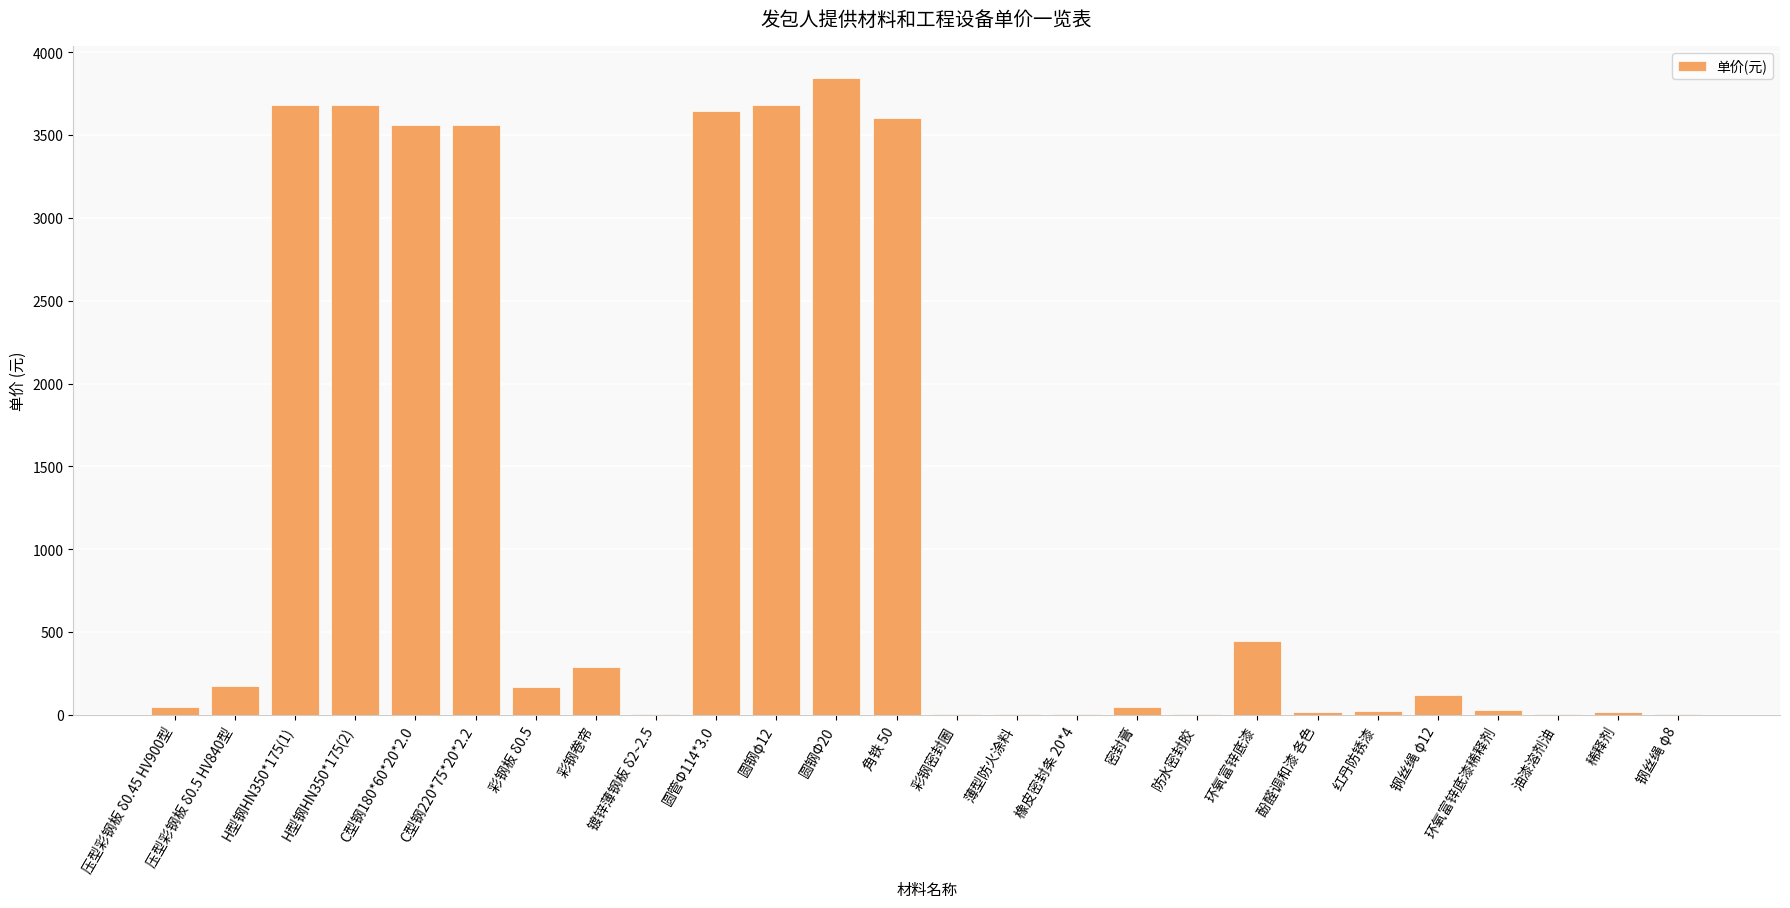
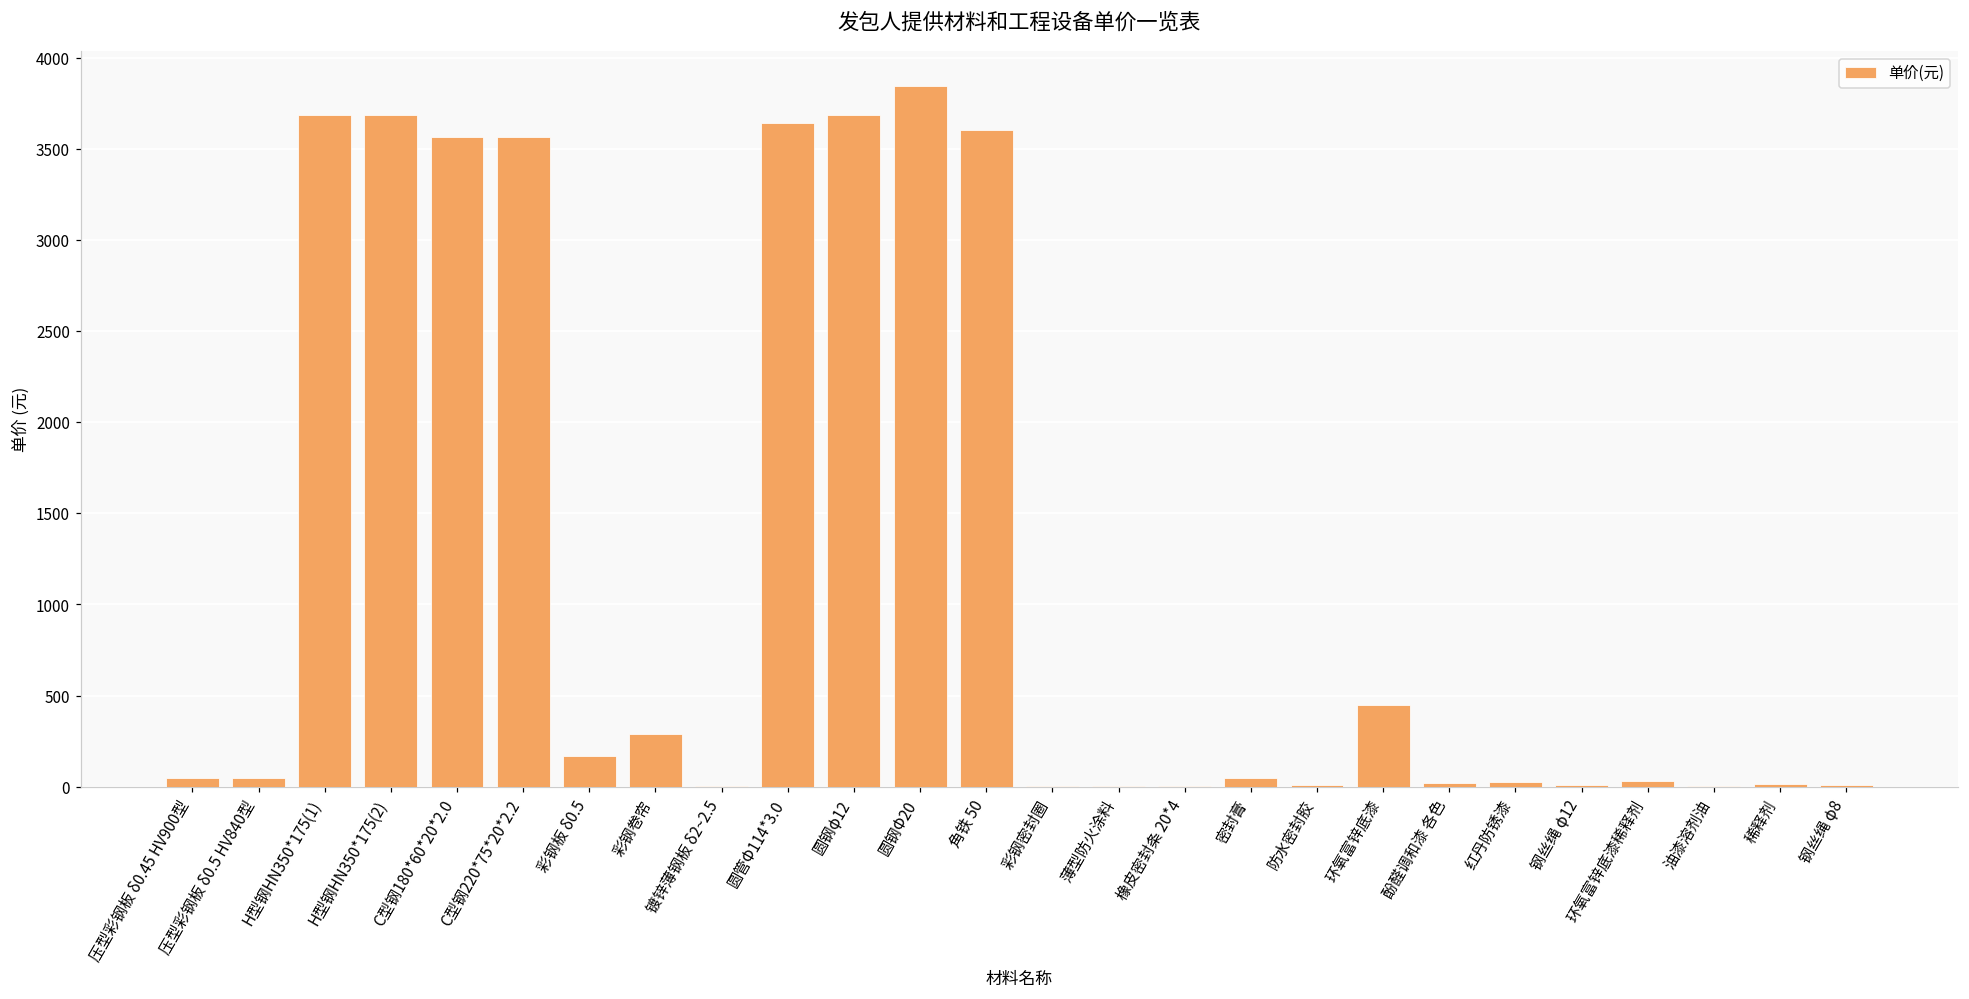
压型彩钢板 δ0.5 HV840型: 170 -> 50
钢丝绳 φ12: 120 -> 10
